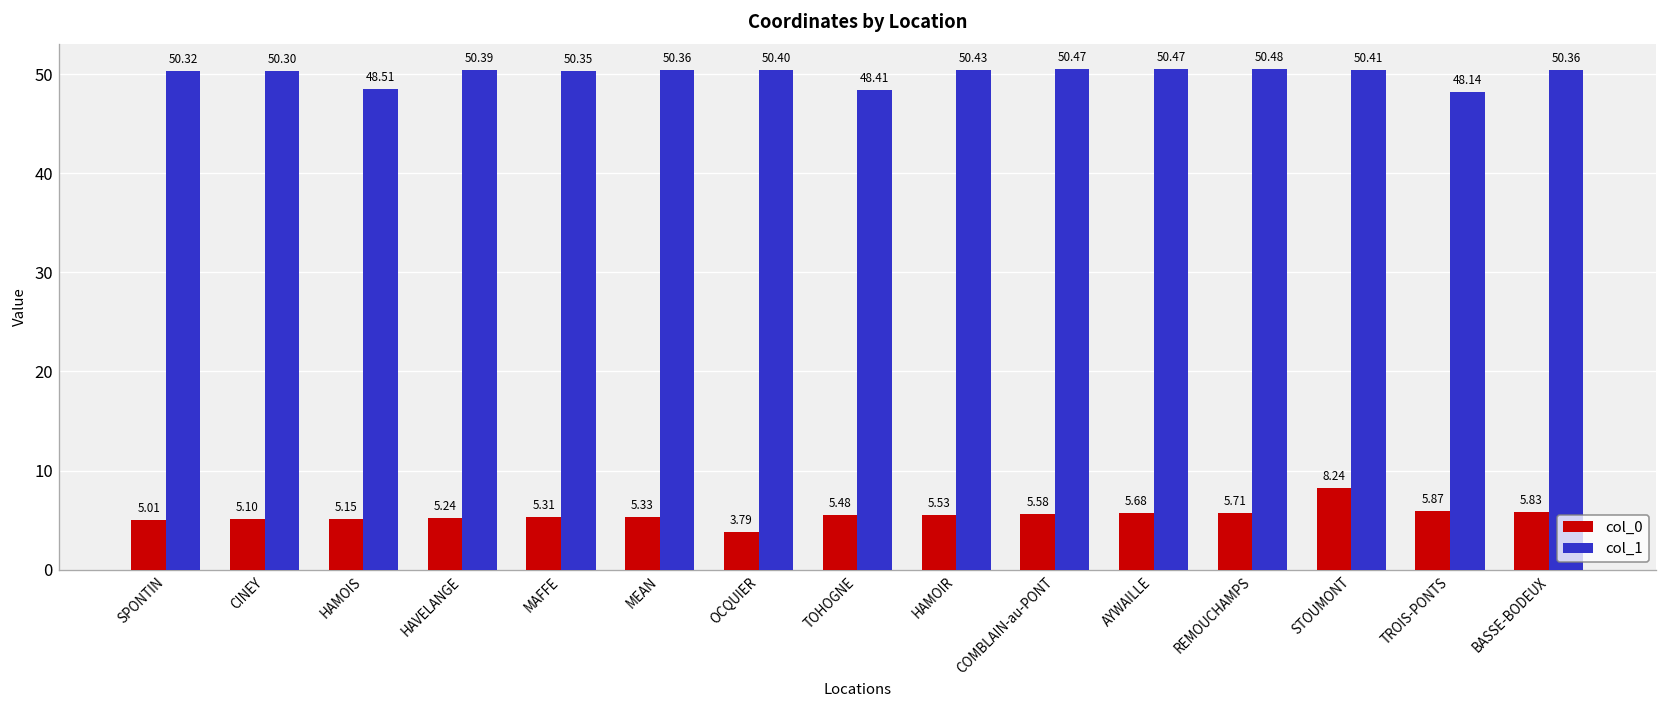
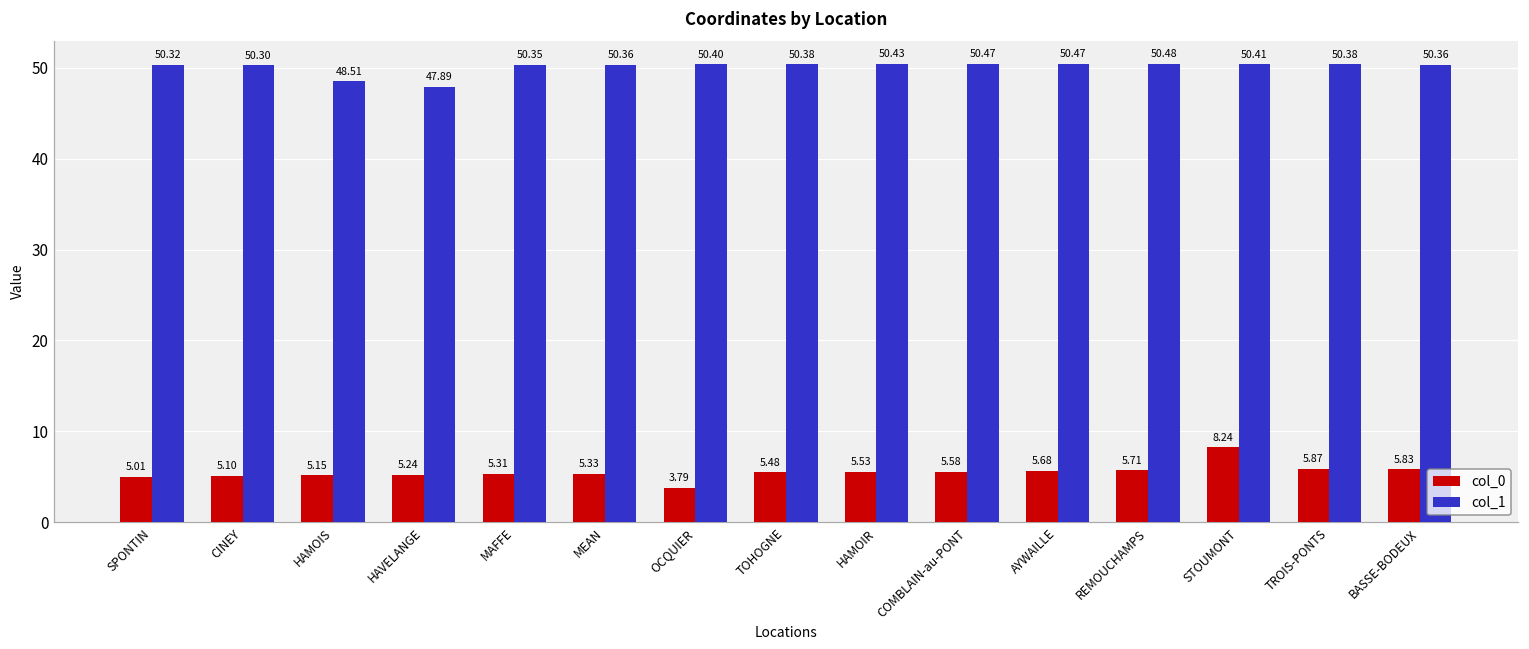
col_1, HAVELANGE: 50.39 -> 47.89
col_1, TOHOGNE: 48.41 -> 50.38
col_1, TROIS-PONTS: 48.14 -> 50.38
